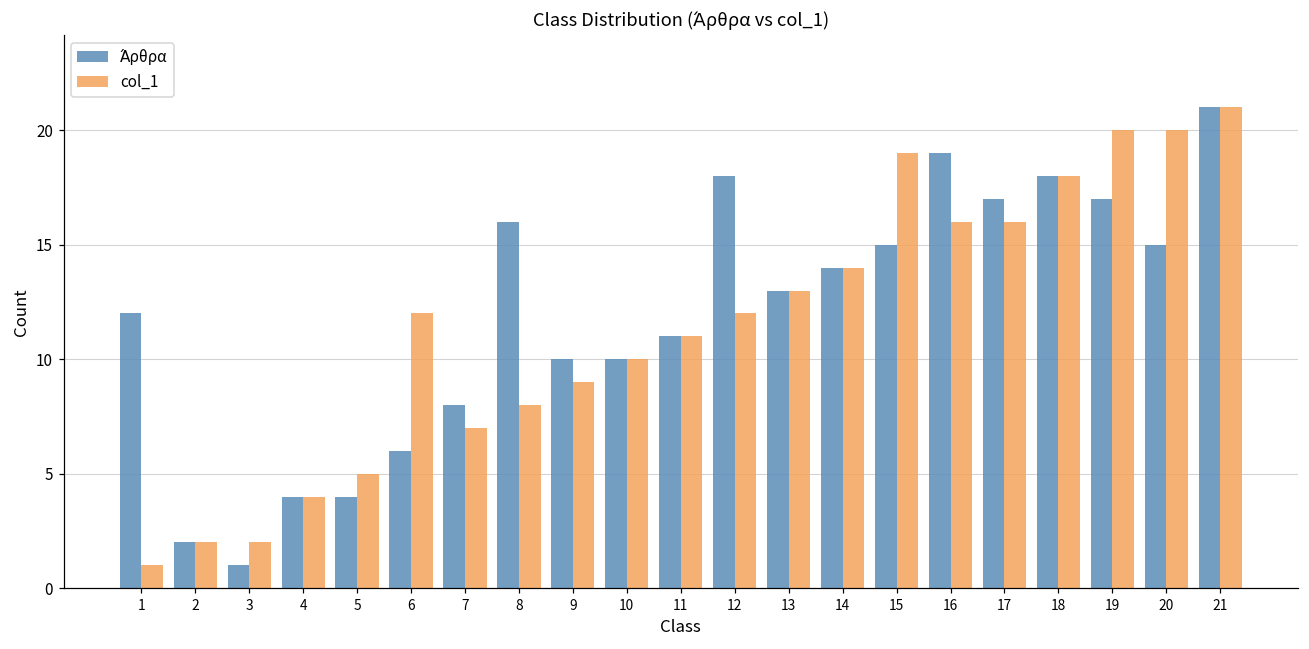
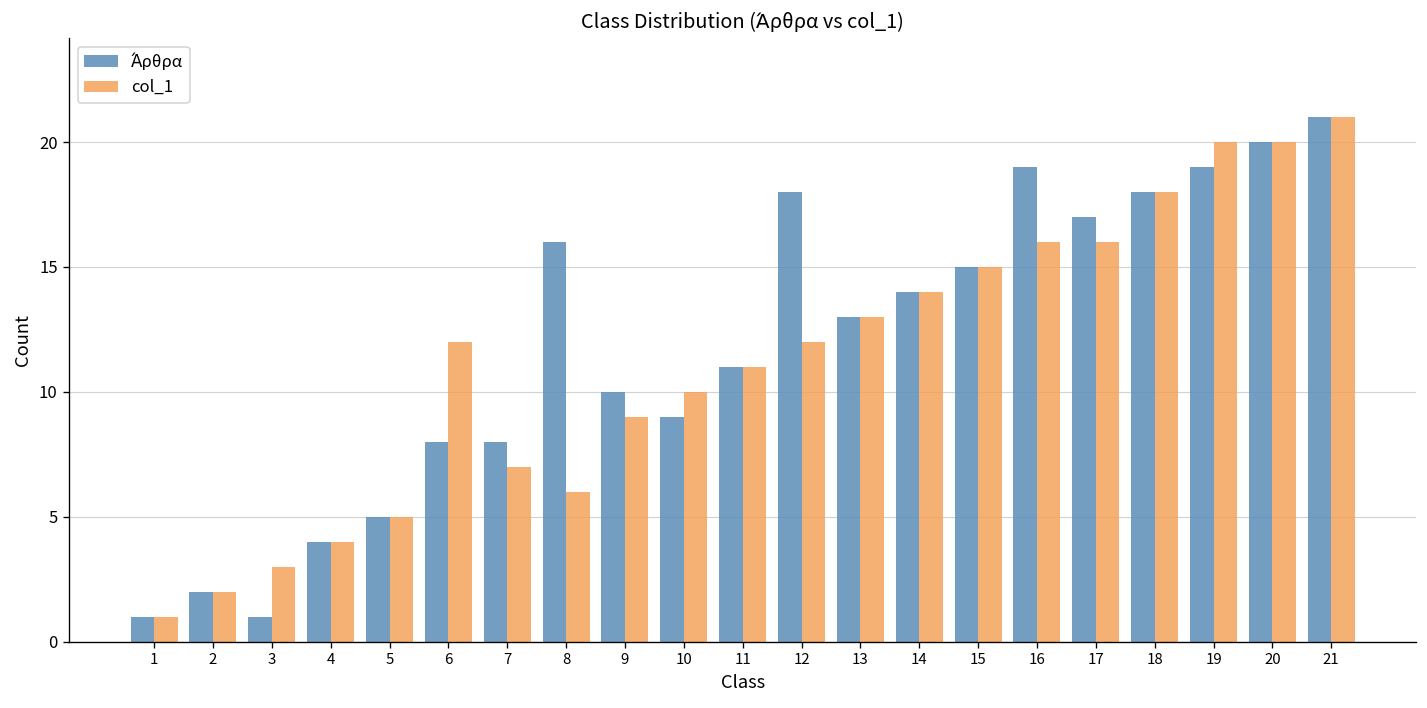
Άρθρα, 1: 12 -> 1
col_1, 3: 2 -> 3
Άρθρα, 5: 4 -> 5
Άρθρα, 6: 6 -> 8
col_1, 8: 8 -> 6
Άρθρα, 10: 10 -> 9
col_1, 15: 19 -> 15
Άρθρα, 19: 17 -> 19
Άρθρα, 20: 15 -> 20
